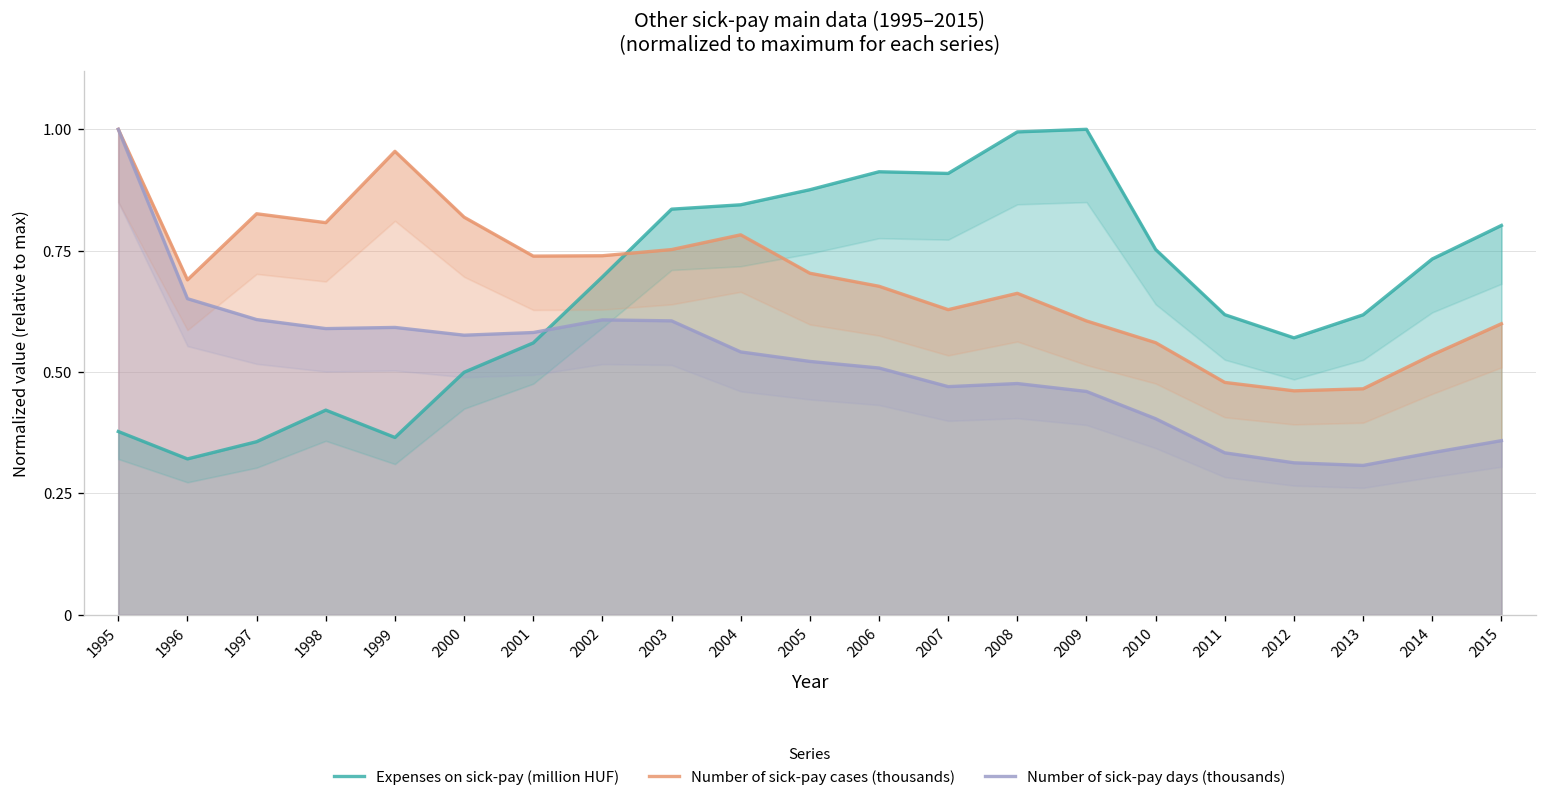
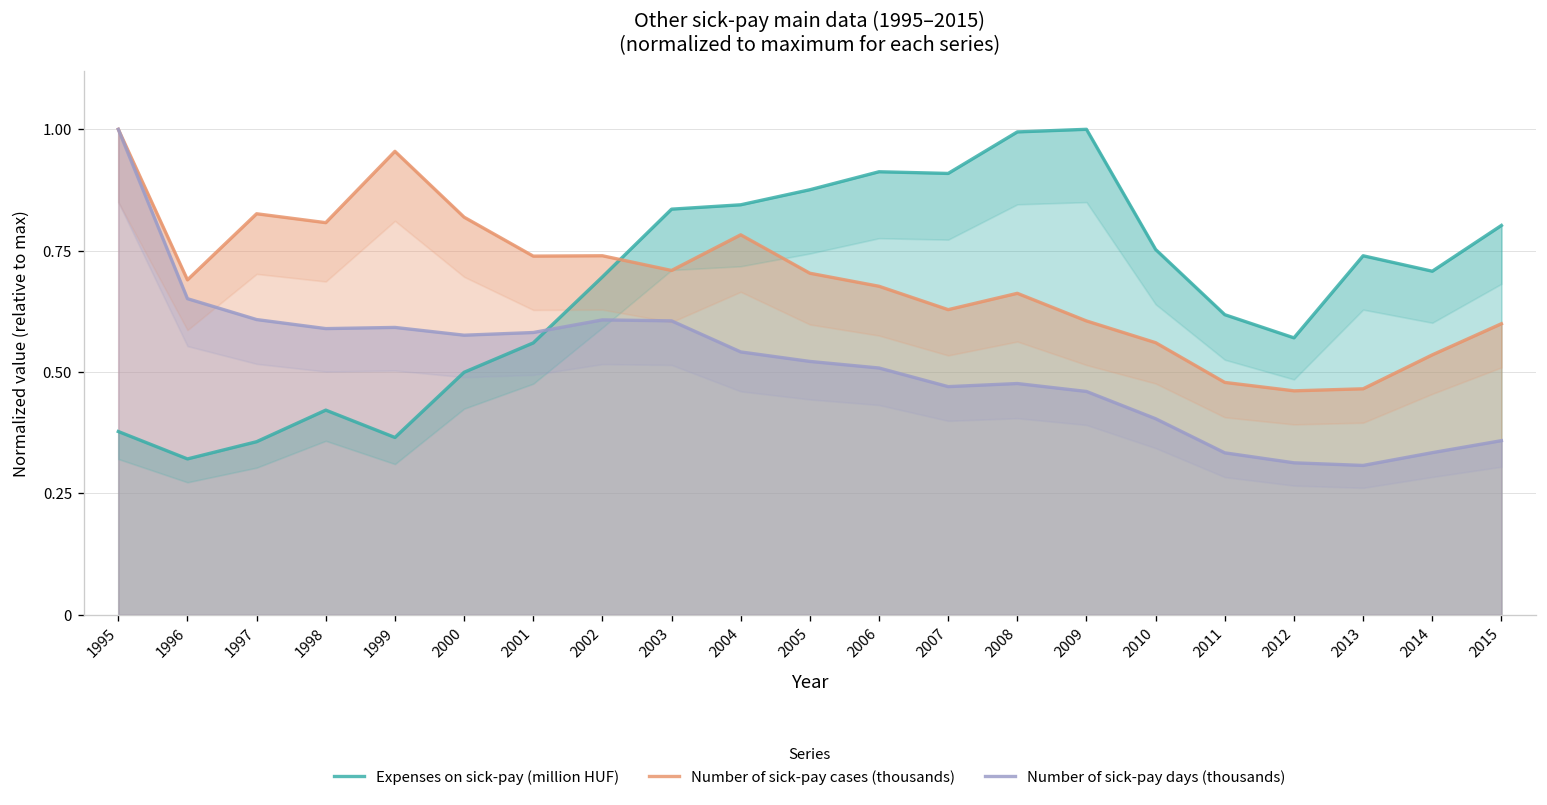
Number of sick-pay cases (thousands), 2003: 0.75 -> 0.71
Expenses on sick-pay (million HUF), 2013: 0.62 -> 0.74
Expenses on sick-pay (million HUF), 2014: 0.73 -> 0.71
